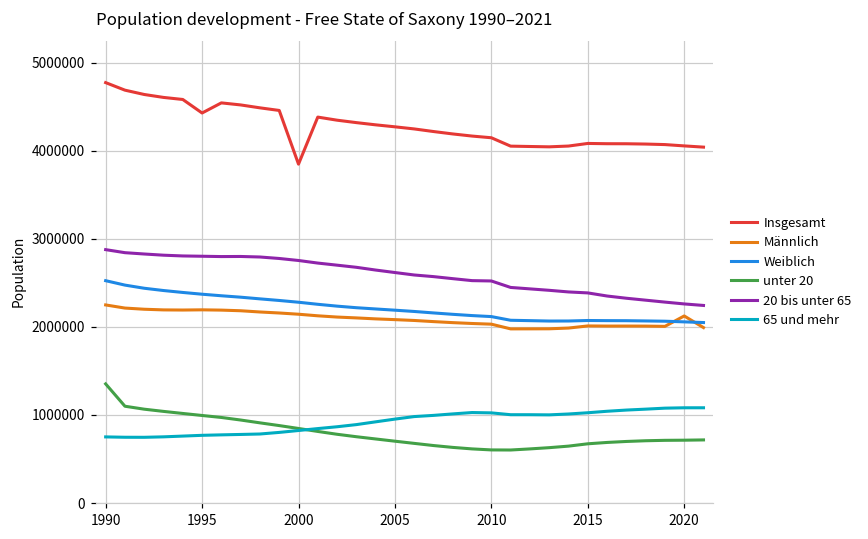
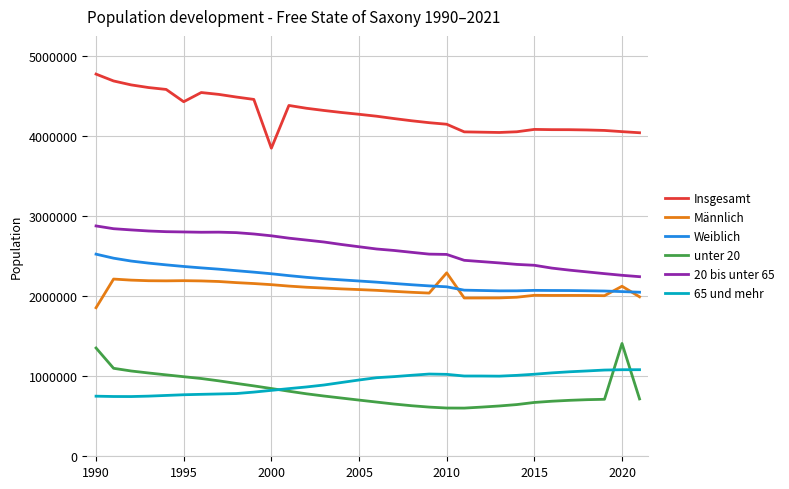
Männlich, 1990: 2300000 -> 1900000
Männlich, 2010: 2000000 -> 2300000
unter 20, 2020: 700000 -> 1400000
